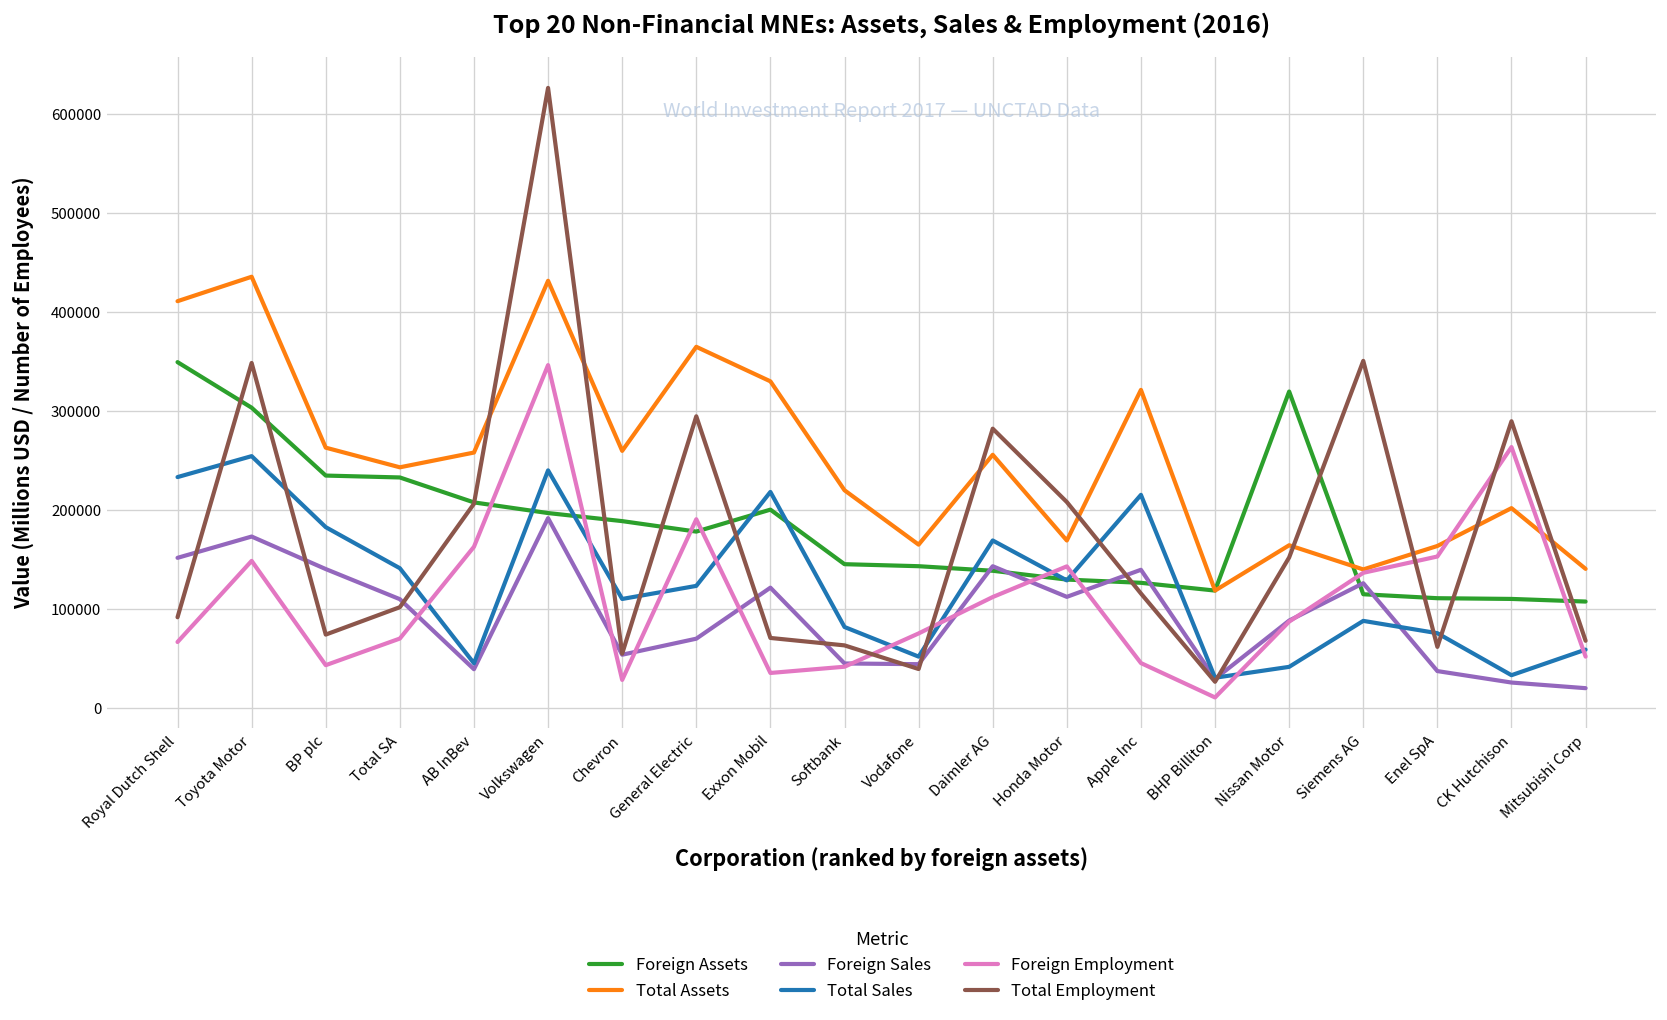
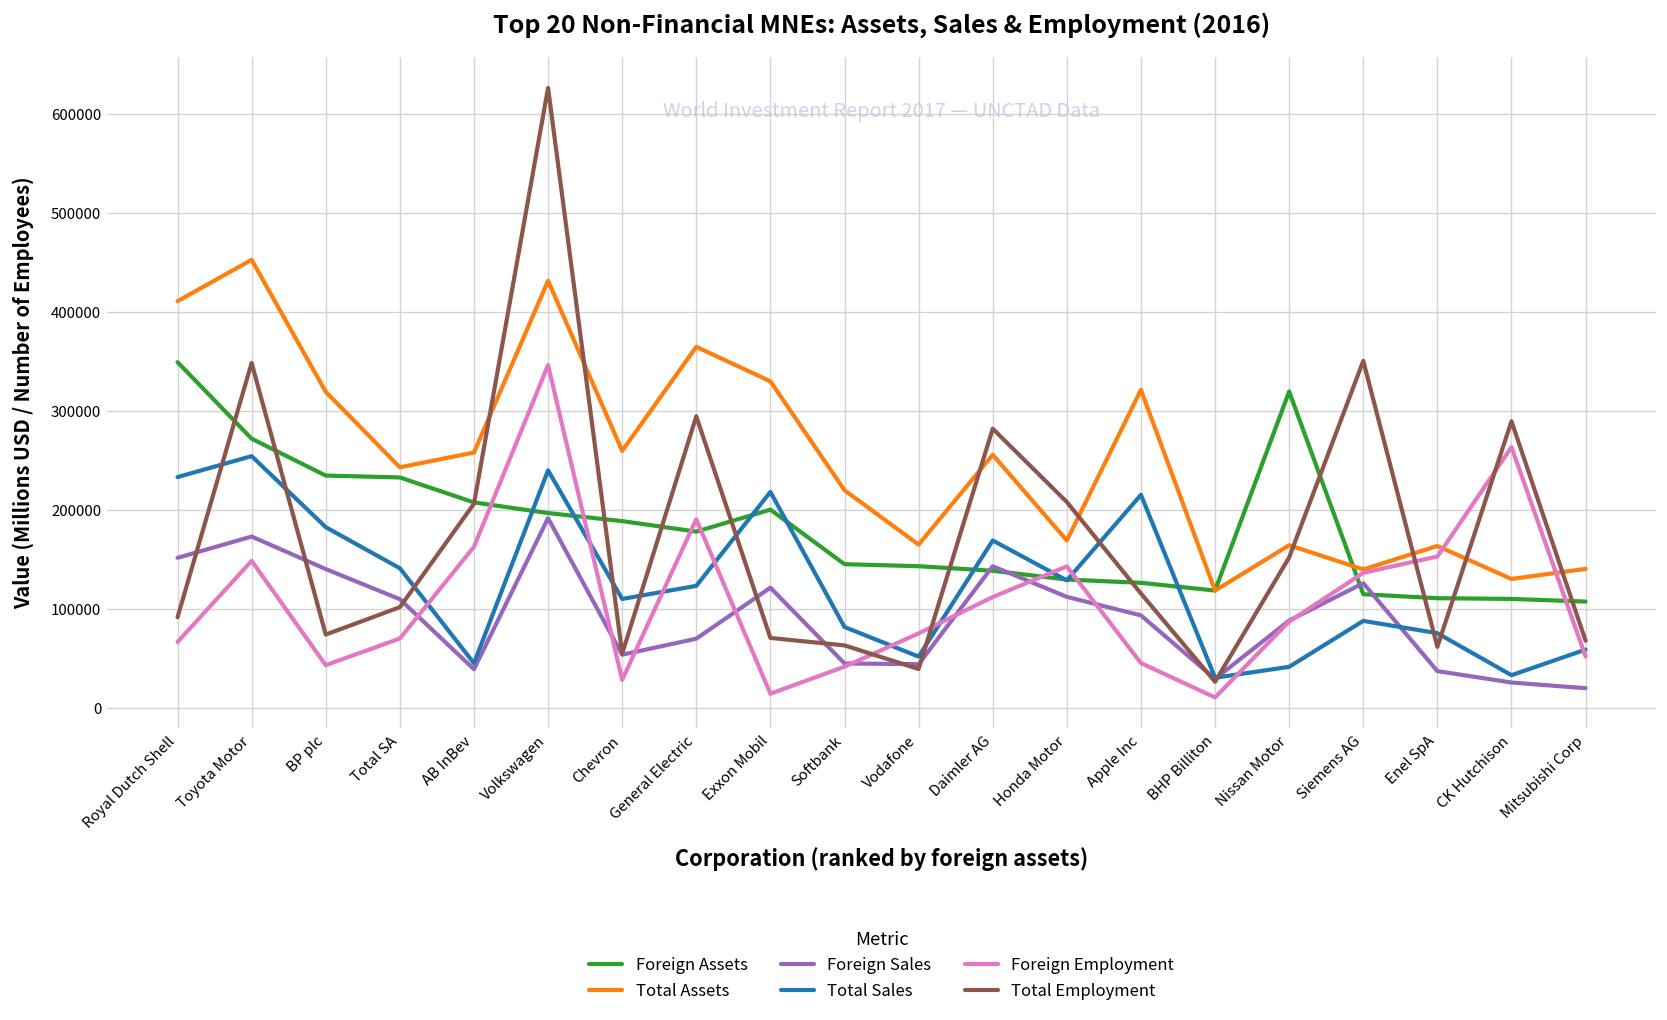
Foreign Assets, Toyota Motor: 300000 -> 270000
Total Assets, Toyota Motor: 440000 -> 450000
Total Assets, BP plc: 260000 -> 320000
Foreign Employment, Exxon Mobil: 40000 -> 10000
Foreign Sales, Apple Inc: 140000 -> 90000
Total Assets, CK Hutchison: 200000 -> 130000
